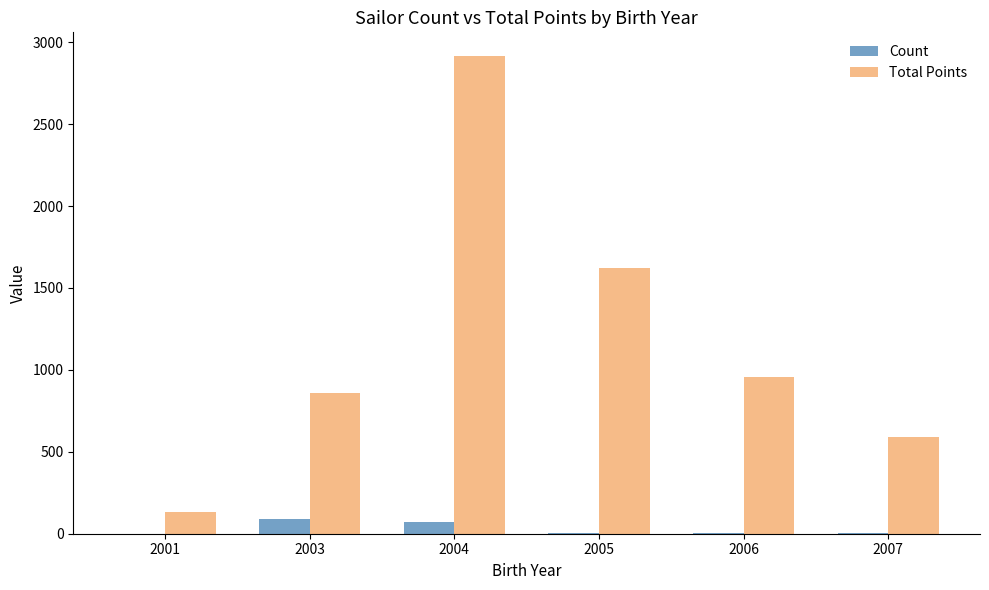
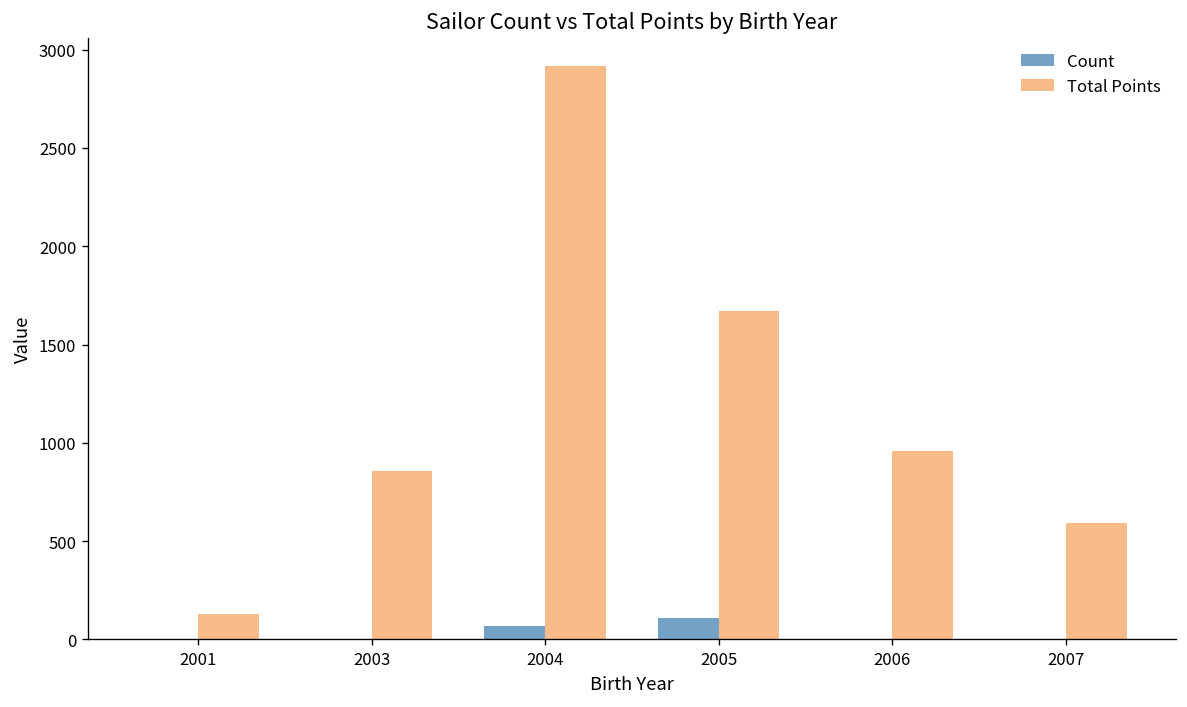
Count, 2003: 90 -> 0
Count, 2005: 10 -> 110
Total Points, 2005: 1620 -> 1670
